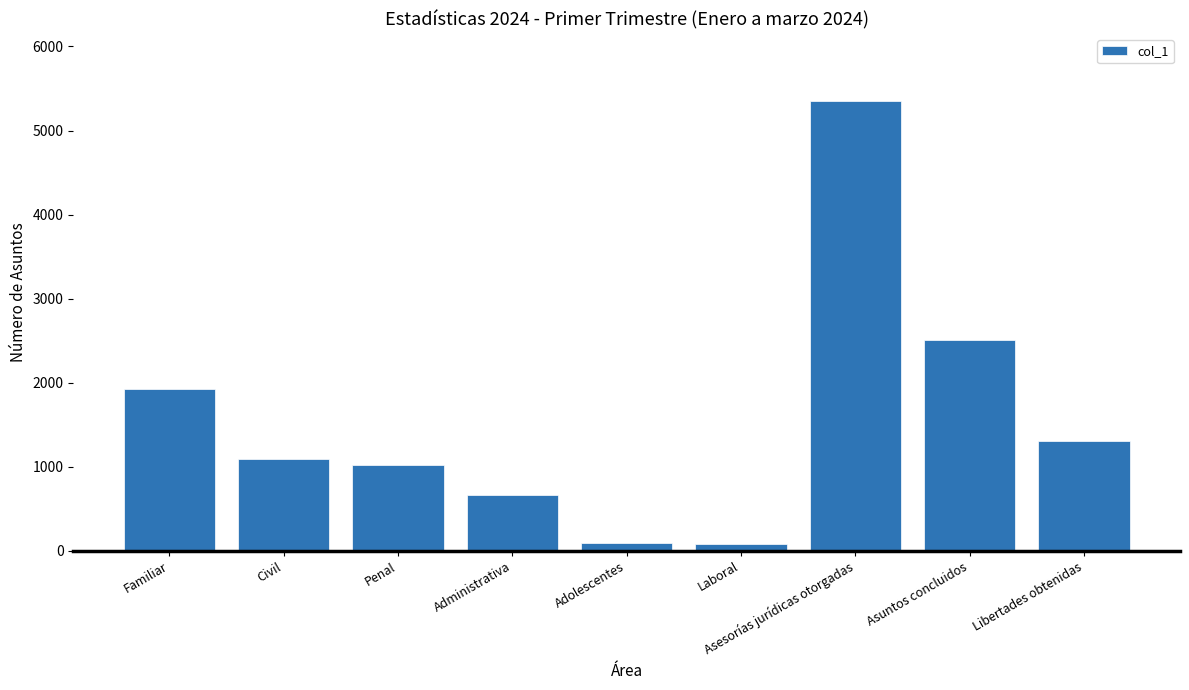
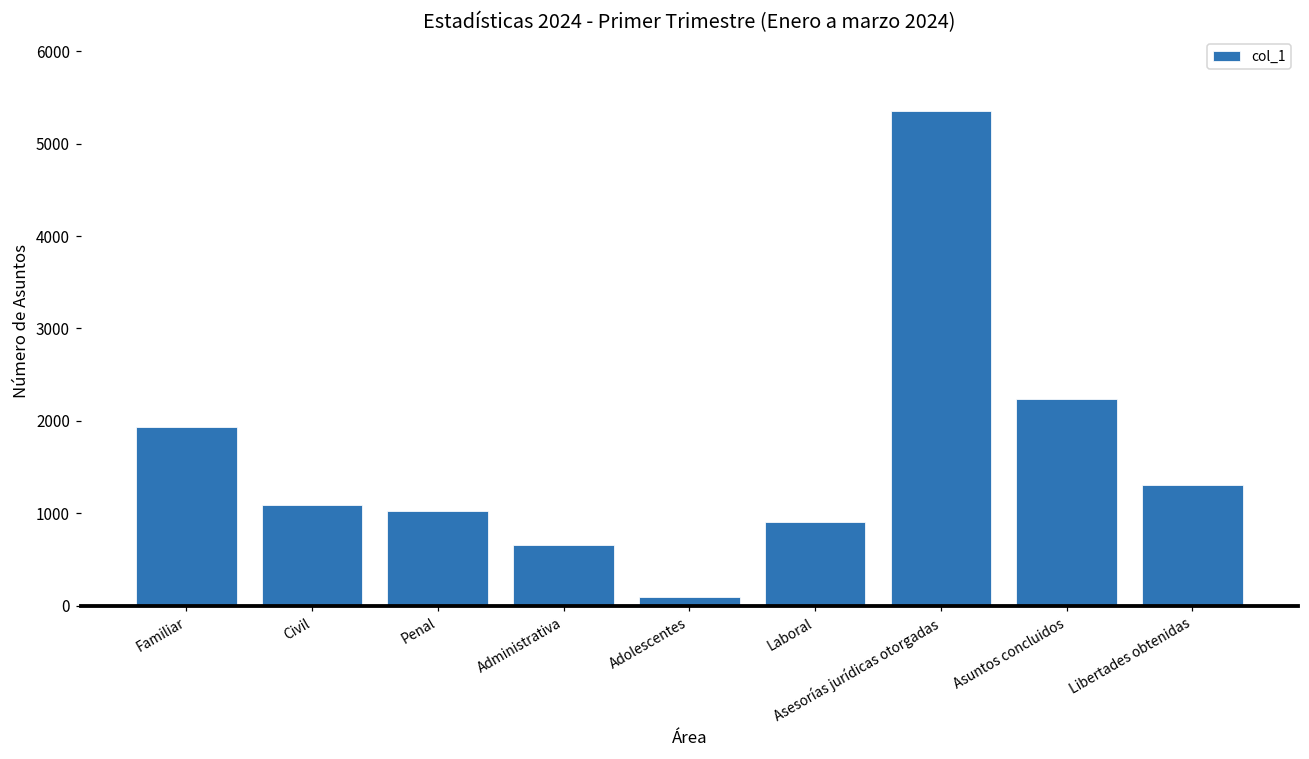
Laboral: 100 -> 900
Asuntos concluidos: 2500 -> 2200
